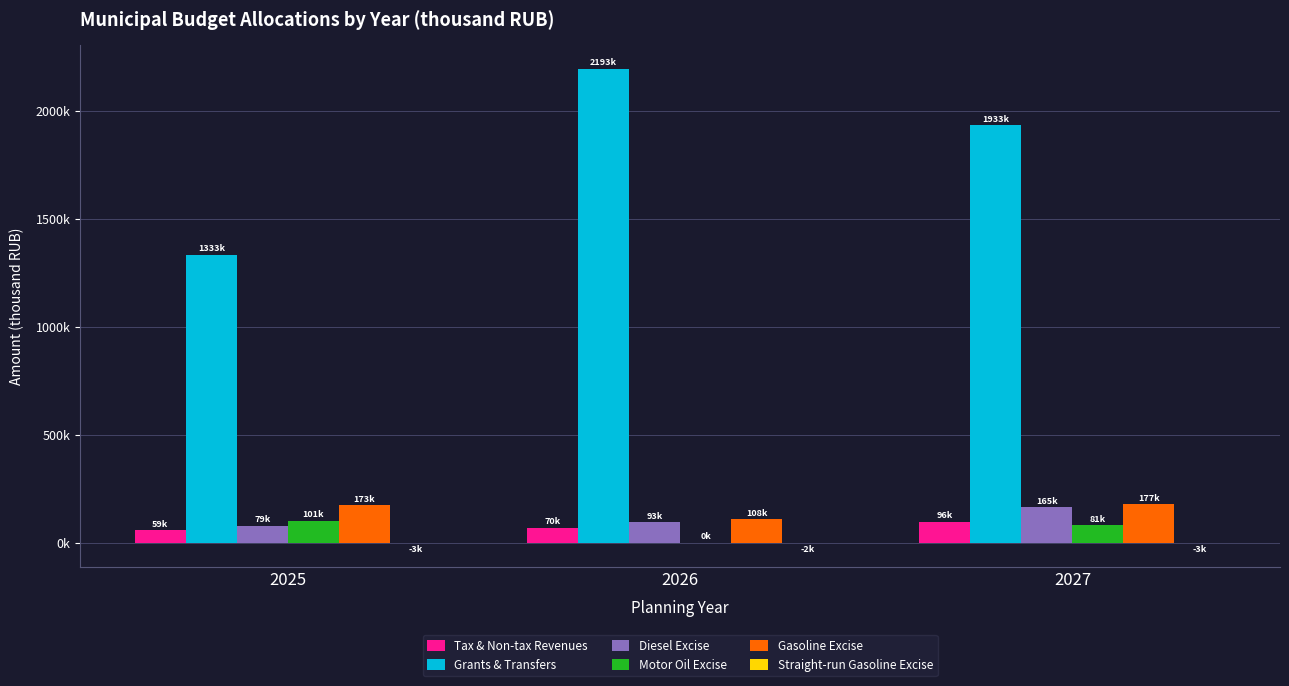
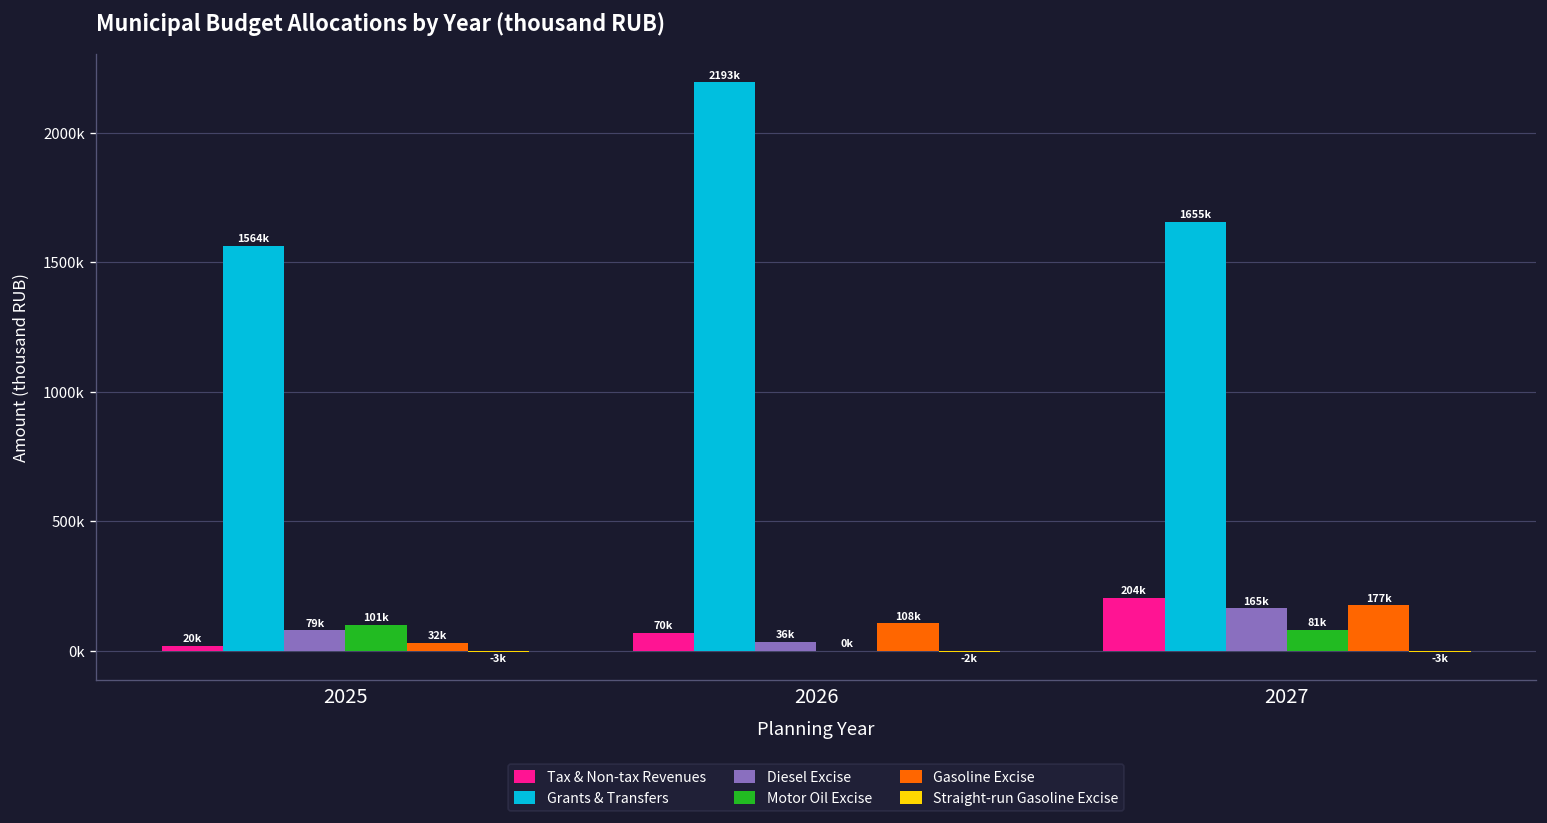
Tax & Non-tax Revenues, 2025: 59k -> 20k
Grants & Transfers, 2025: 1333k -> 1564k
Gasoline Excise, 2025: 173k -> 32k
Diesel Excise, 2026: 93k -> 36k
Tax & Non-tax Revenues, 2027: 96k -> 204k
Grants & Transfers, 2027: 1933k -> 1655k
